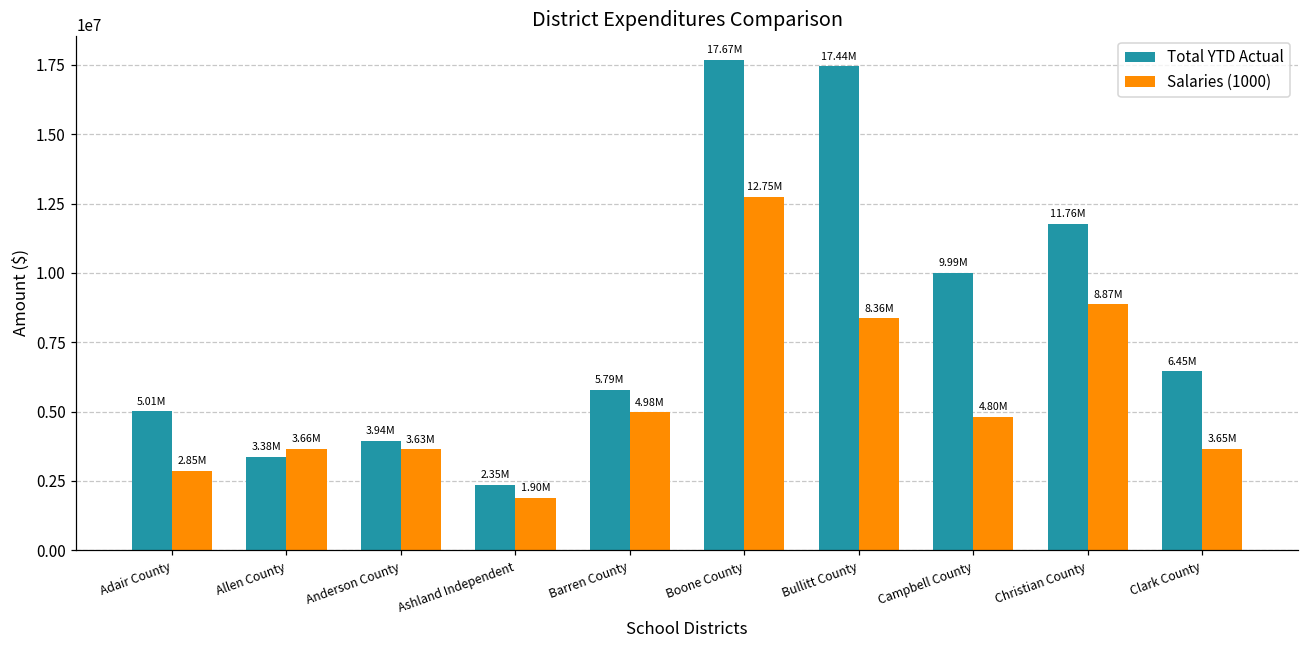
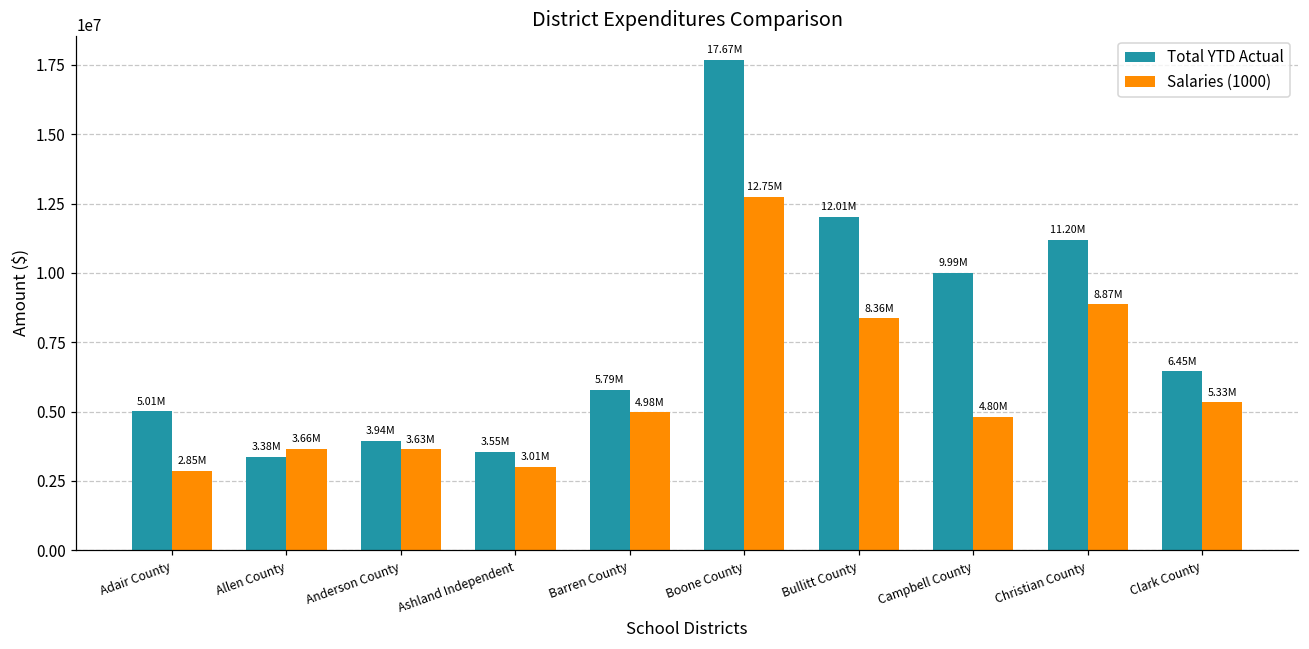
Total YTD Actual, Ashland Independent: 2.35M -> 3.55M
Salaries (1000), Ashland Independent: 1.90M -> 3.01M
Total YTD Actual, Bullitt County: 17.44M -> 12.01M
Total YTD Actual, Christian County: 11.76M -> 11.20M
Salaries (1000), Clark County: 3.65M -> 5.33M
